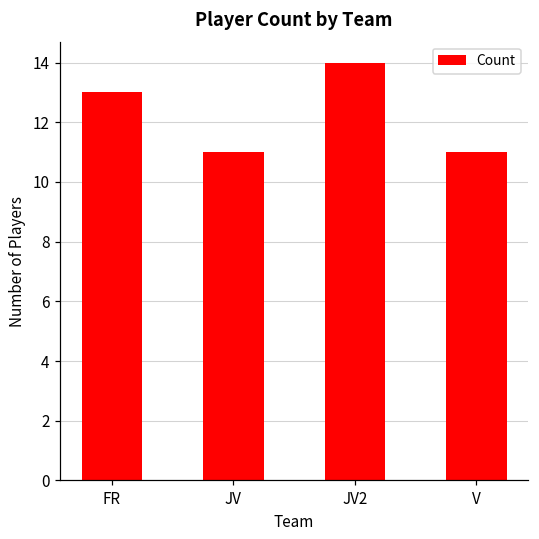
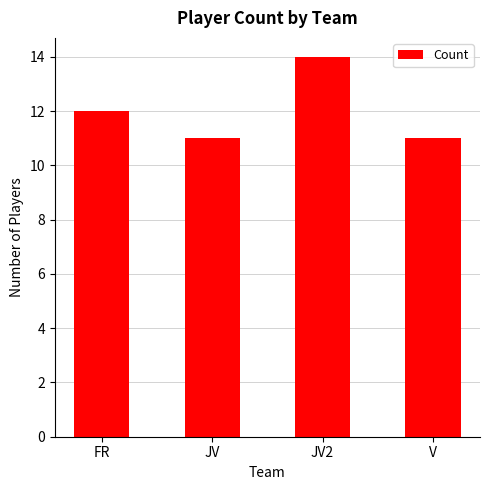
FR: 13 -> 12
